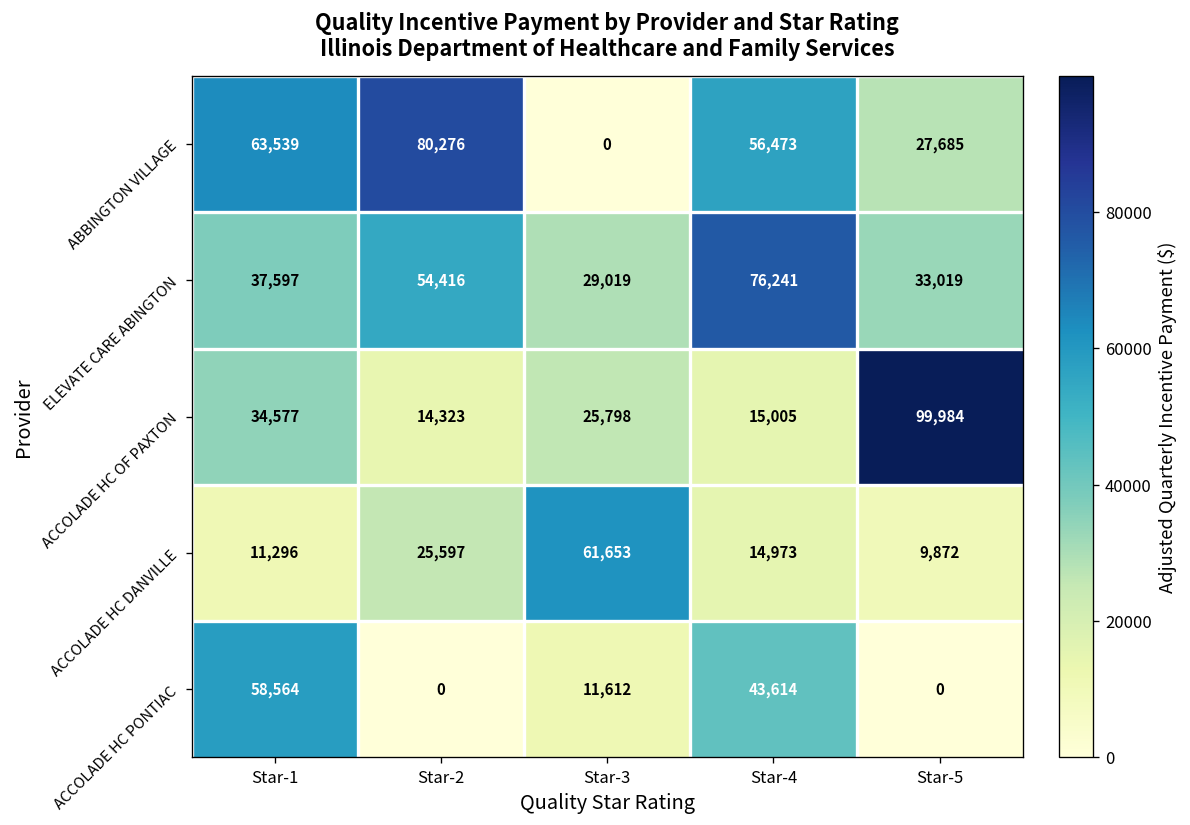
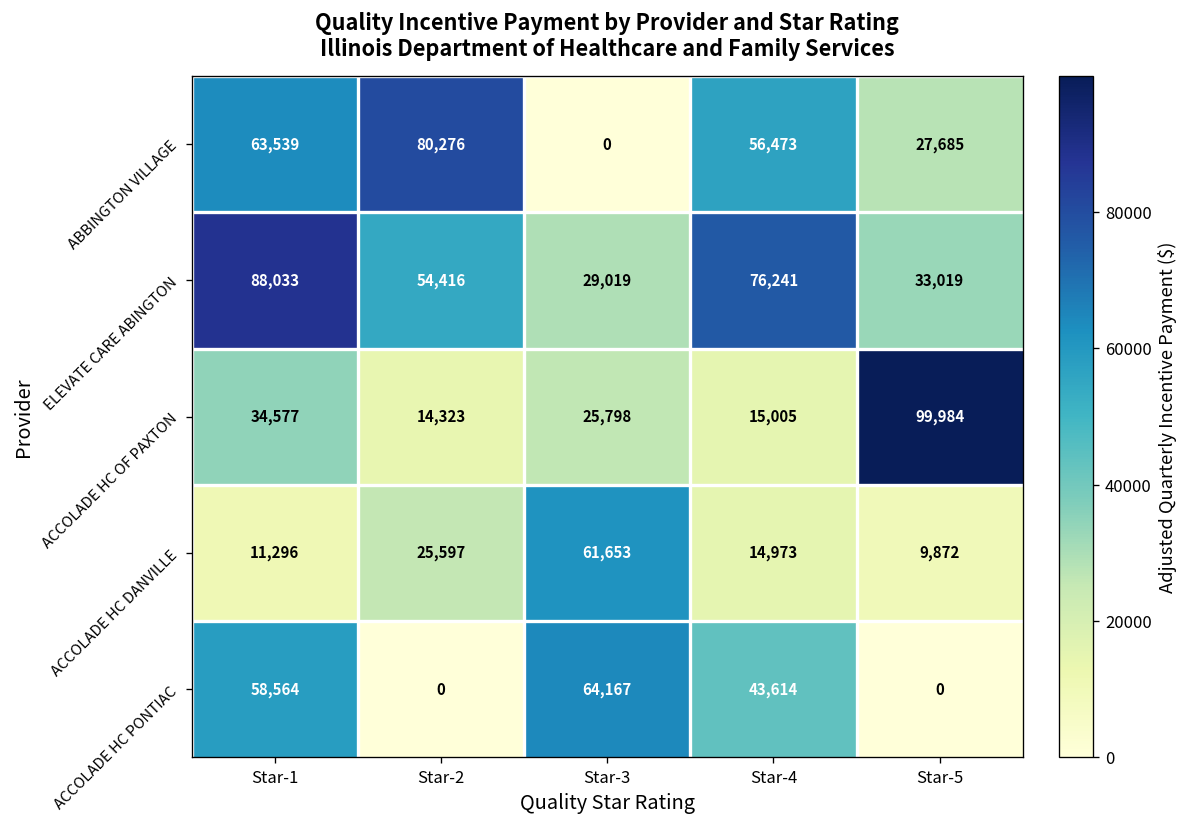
ELEVATE CARE ABINGTON, Star-1: 37,597 -> 88,033
ACCOLADE HC PONTIAC, Star-3: 11,612 -> 64,167
